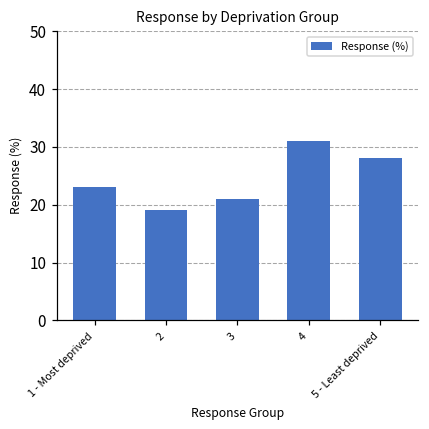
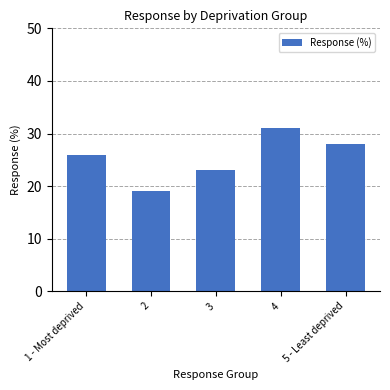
1 - Most deprived: 23 -> 26
3: 21 -> 23
